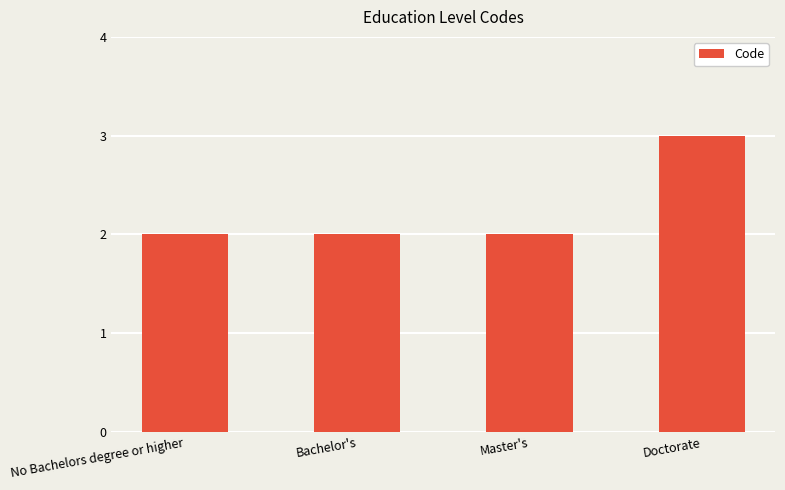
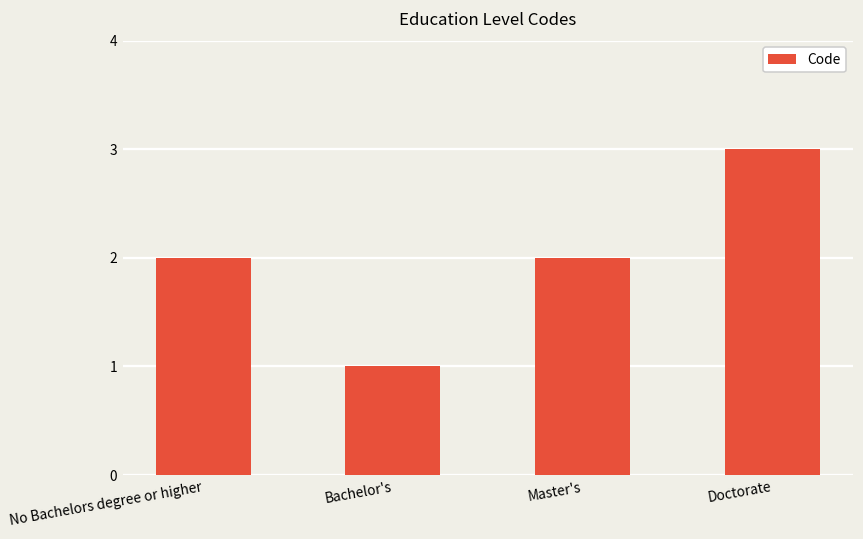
Bachelor's: 2 -> 1
